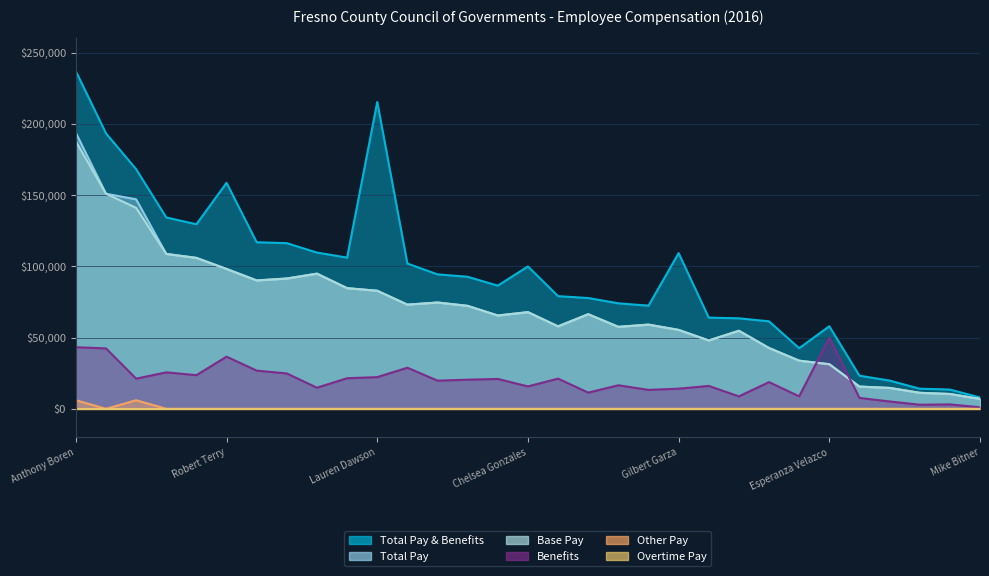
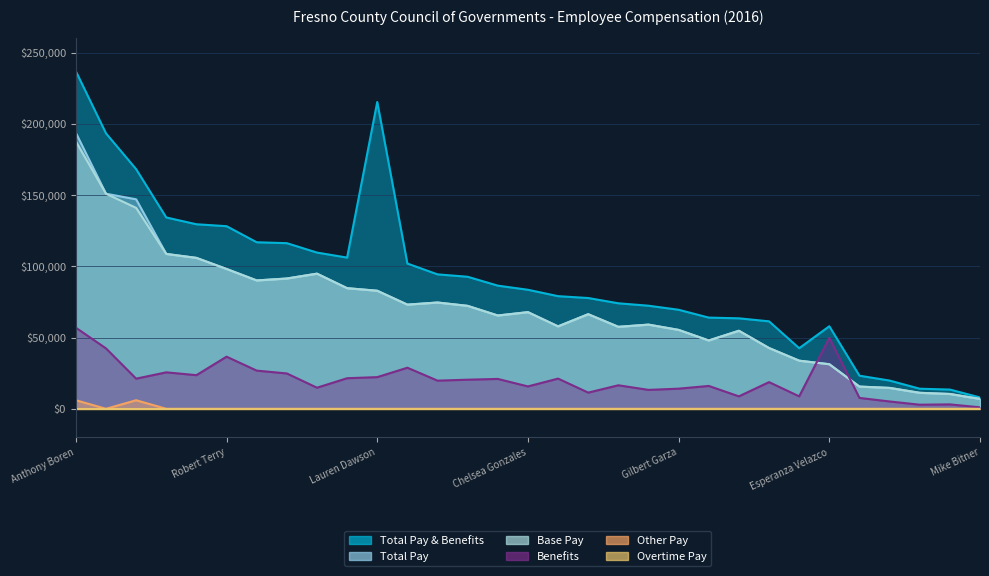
Benefits, Anthony Boren: $43,000 -> $57,000
Total Pay & Benefits, Robert Terry: $159,000 -> $128,000
Total Pay & Benefits, Chelsea Gonzales: $100,000 -> $84,000
Total Pay & Benefits, Gilbert Garza: $109,000 -> $69,000
